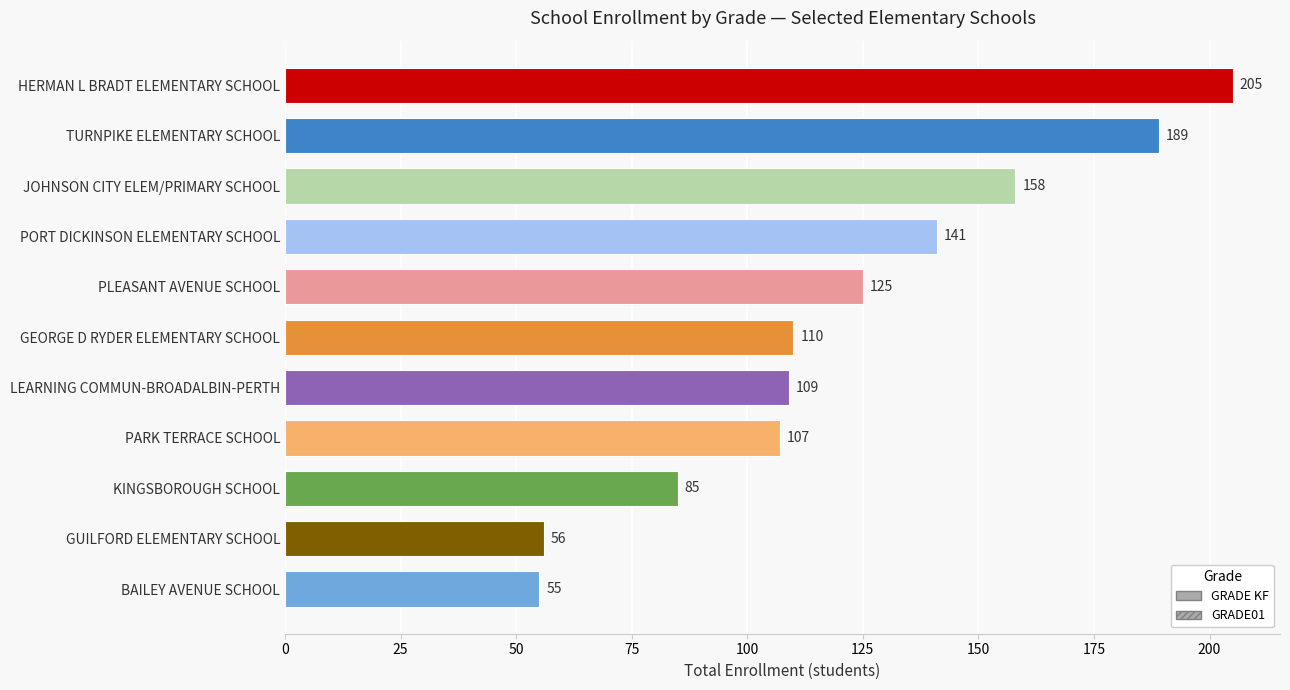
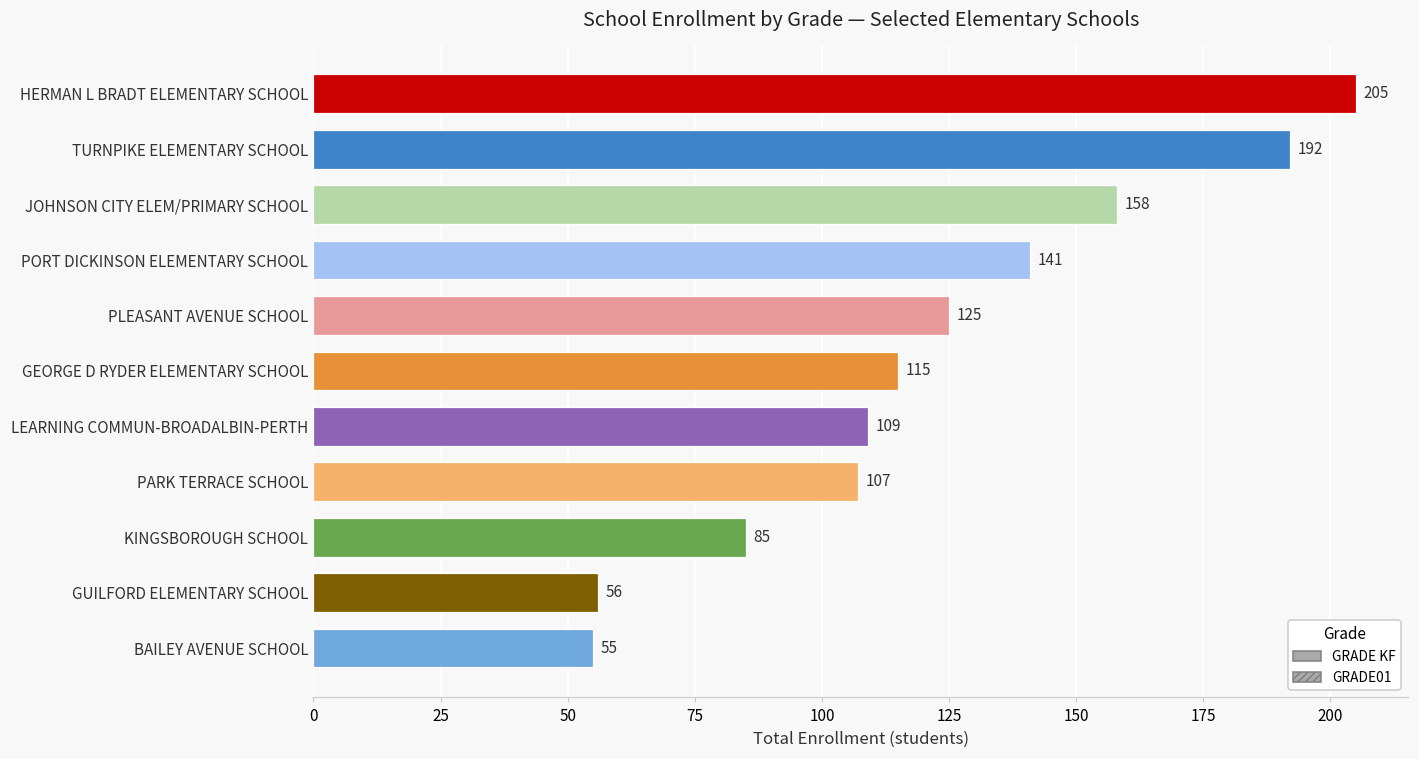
TURNPIKE ELEMENTARY SCHOOL: 189 -> 192
GEORGE D RYDER ELEMENTARY SCHOOL: 110 -> 115
